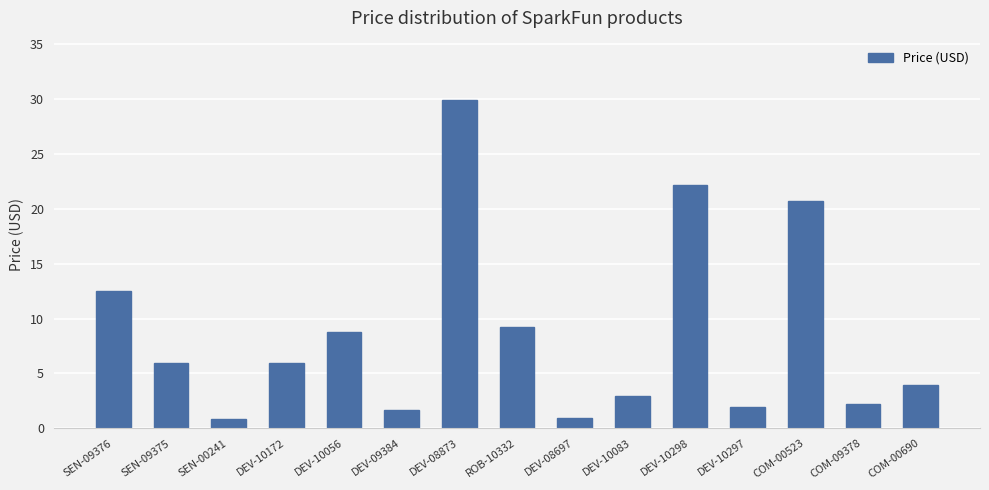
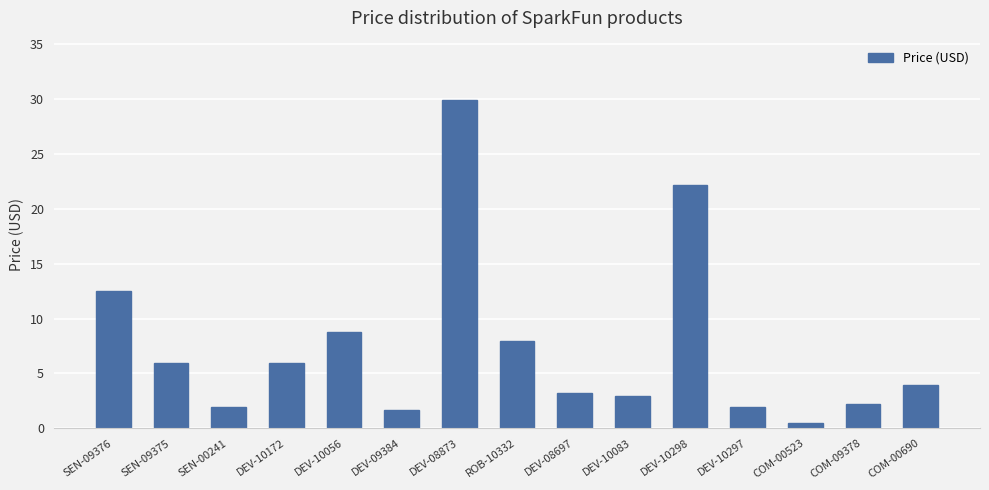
SEN-00241: 0.9 -> 2.0
ROB-10332: 9.3 -> 8.0
DEV-08697: 1.0 -> 3.2
COM-00523: 20.7 -> 0.5
